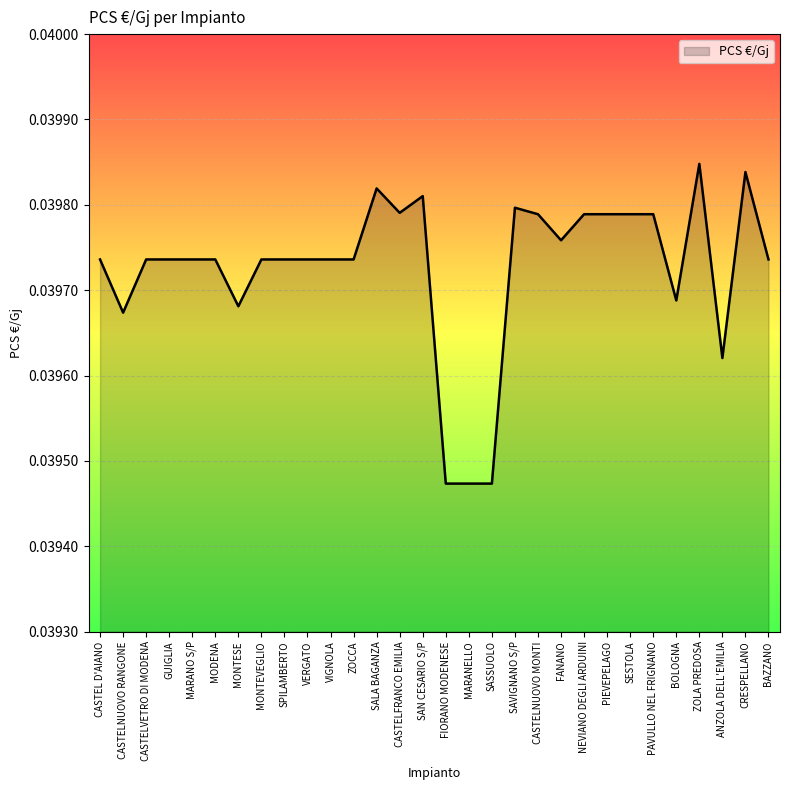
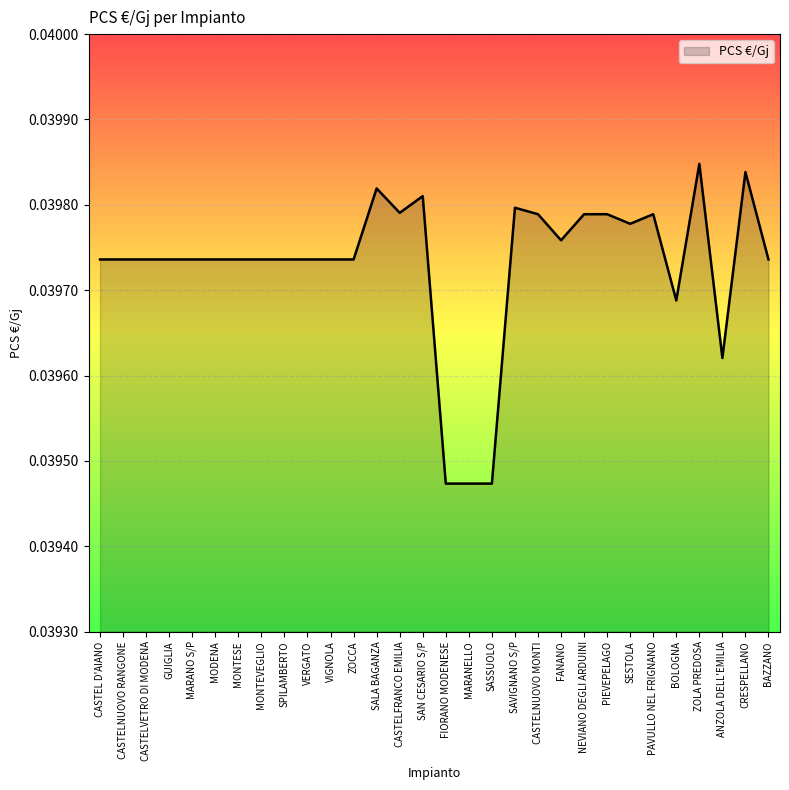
CASTELNUOVO RANGONE: 0.03967 -> 0.03974
MONTESE: 0.03968 -> 0.03974
SESTOLA: 0.03979 -> 0.03978
